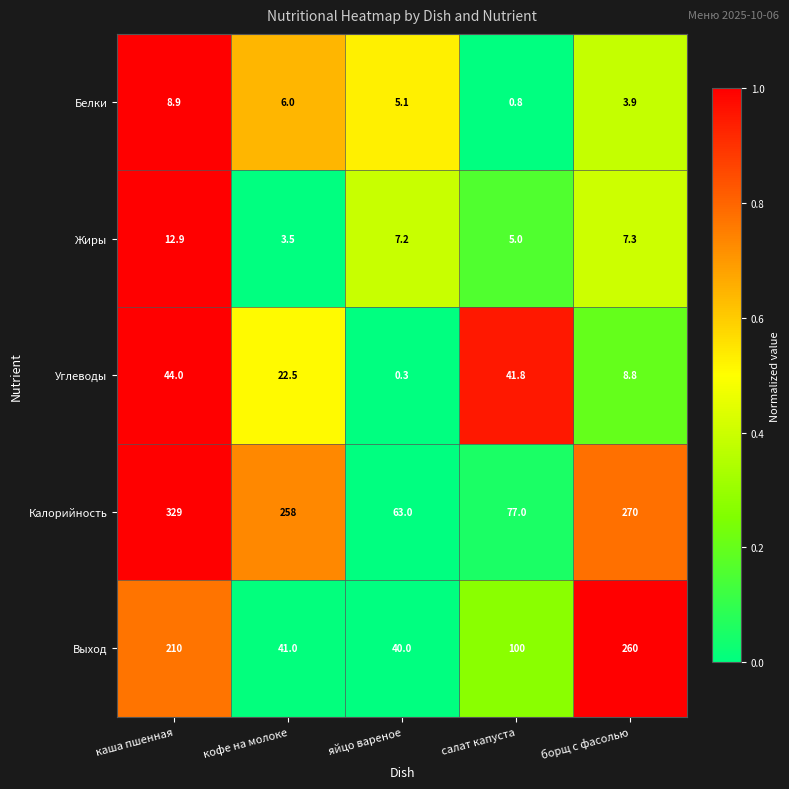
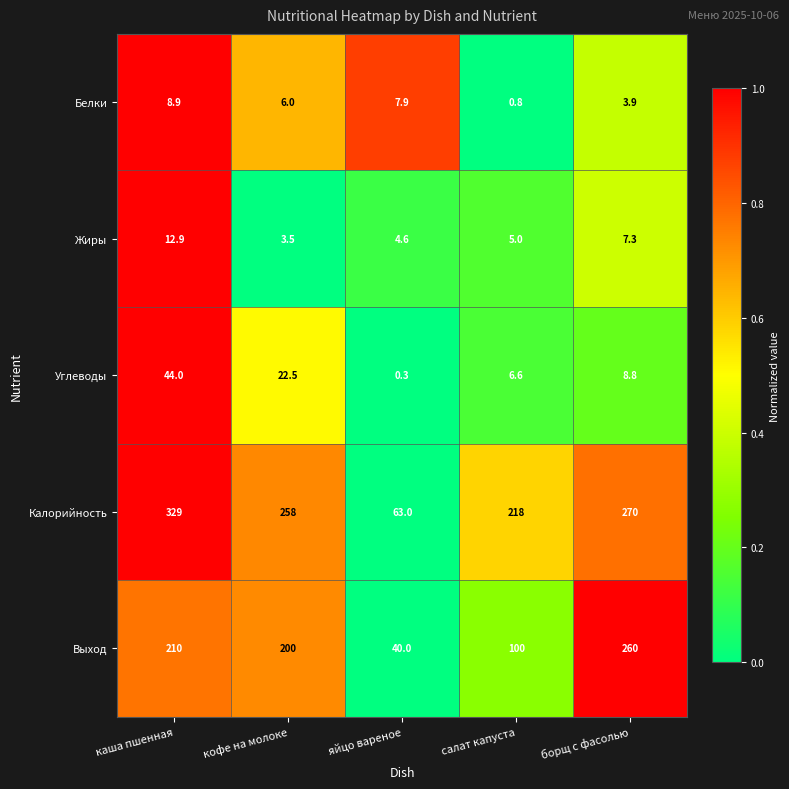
Белки, яйцо вареное: 5.1 -> 7.9
Жиры, яйцо вареное: 7.2 -> 4.6
Углеводы, салат капуста: 41.8 -> 6.6
Калорийность, салат капуста: 77.0 -> 218
Выход, кофе на молоке: 41.0 -> 200
